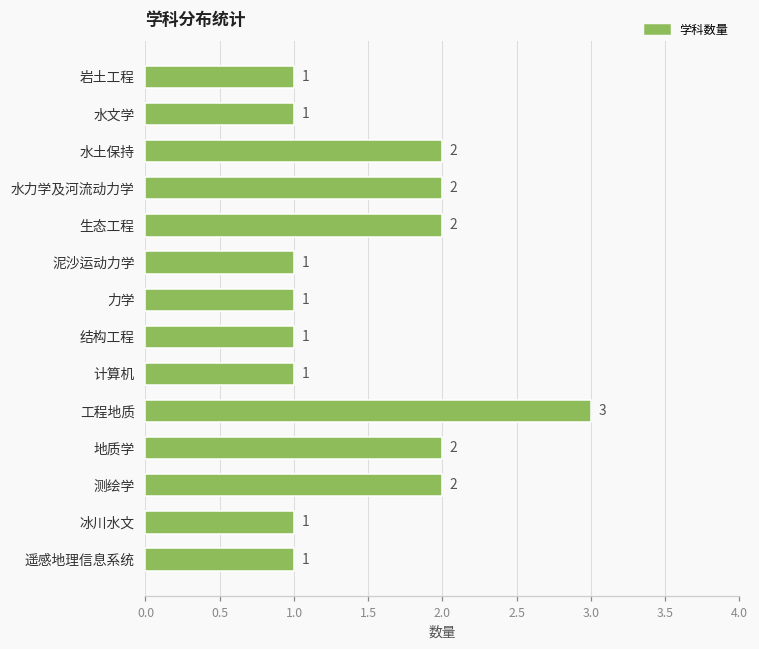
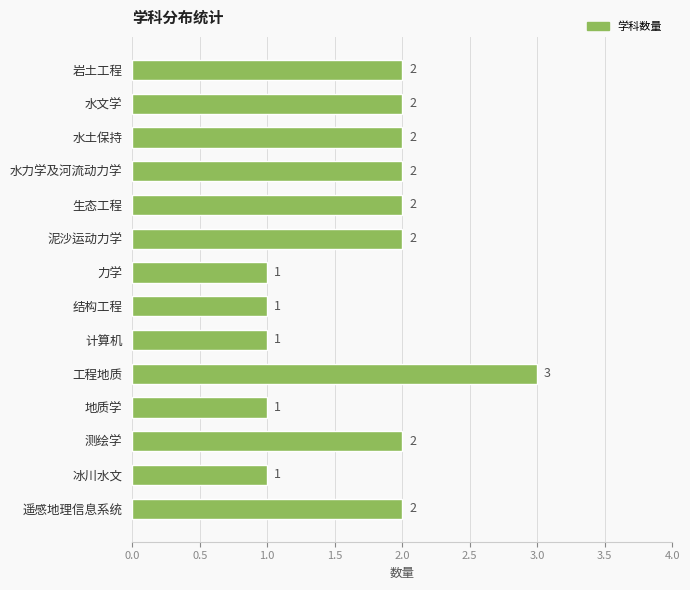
岩土工程: 1 -> 2
水文学: 1 -> 2
泥沙运动力学: 1 -> 2
地质学: 2 -> 1
遥感地理信息系统: 1 -> 2
